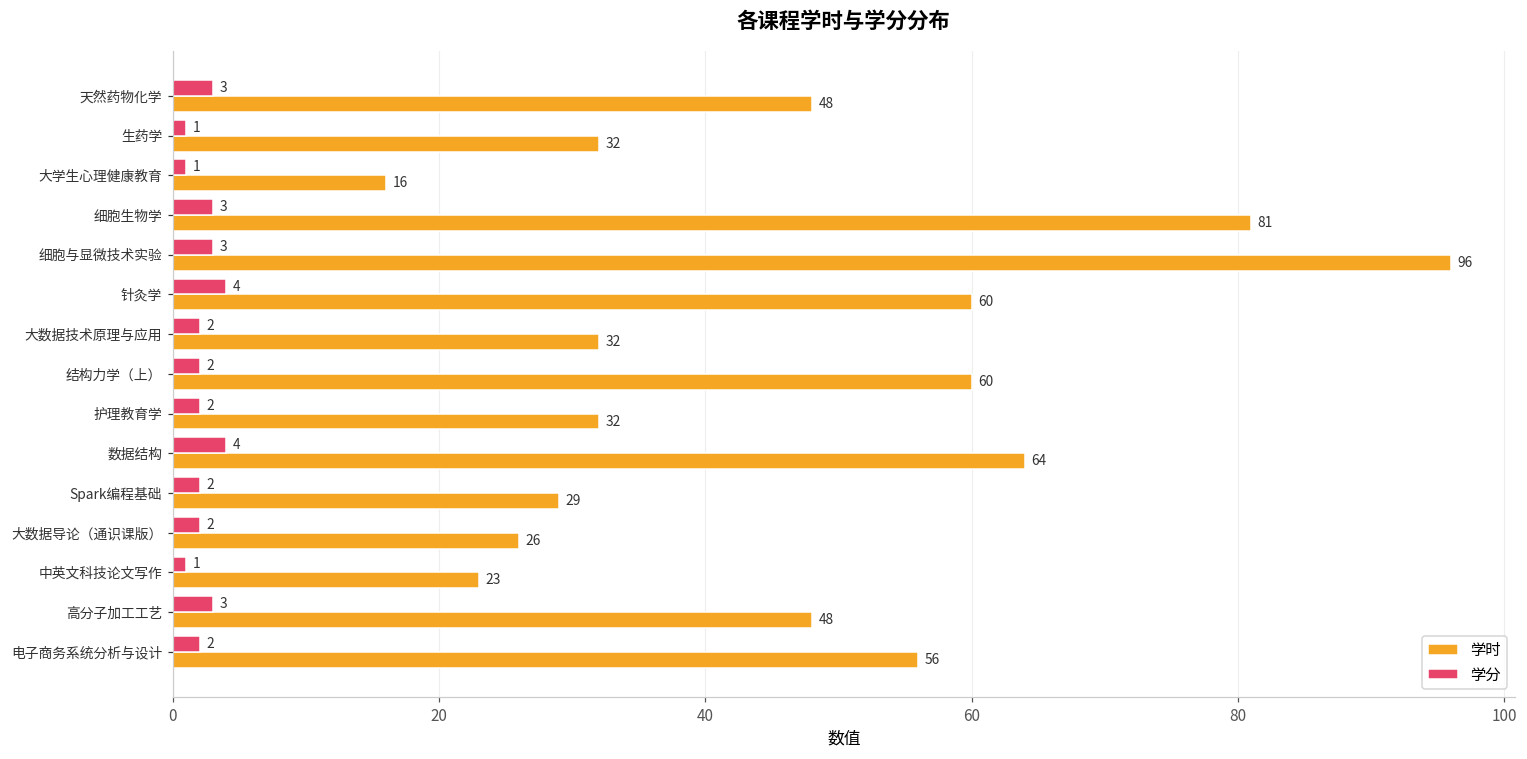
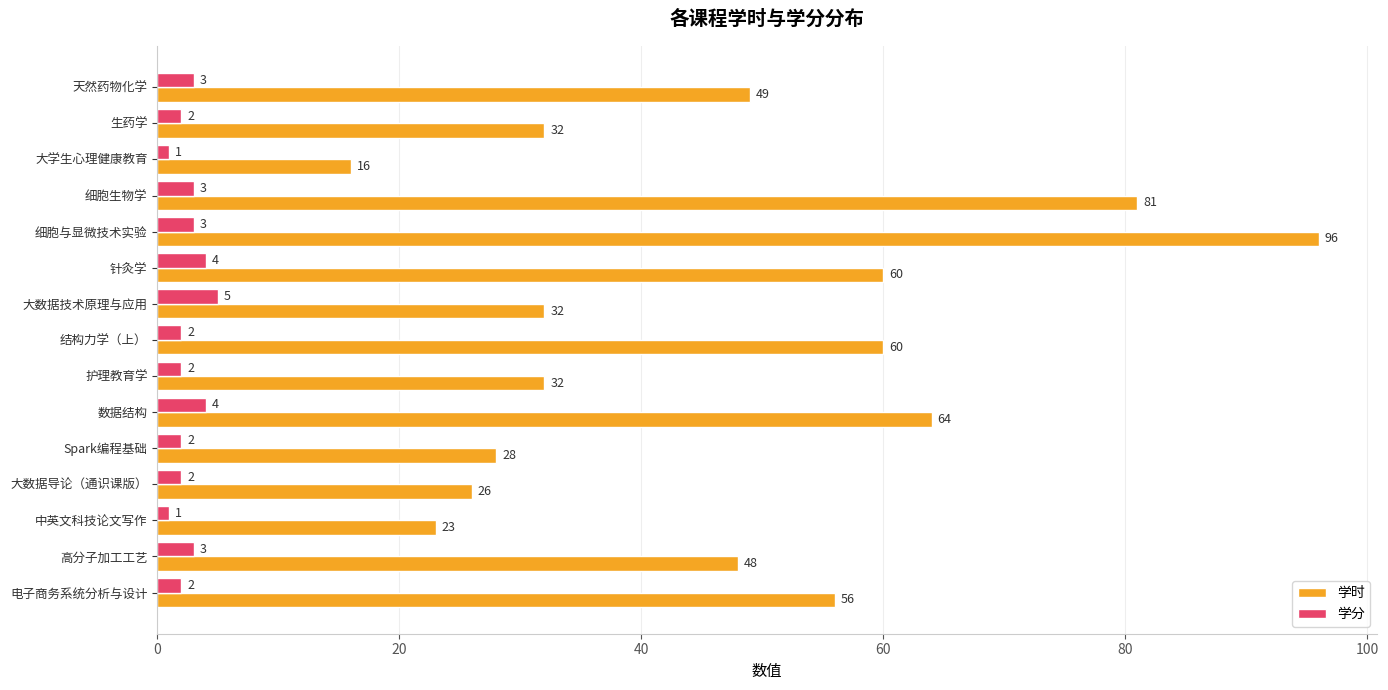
学时, 天然药物化学: 48 -> 49
学分, 生药学: 1 -> 2
学分, 大数据技术原理与应用: 2 -> 5
学时, Spark编程基础: 29 -> 28
